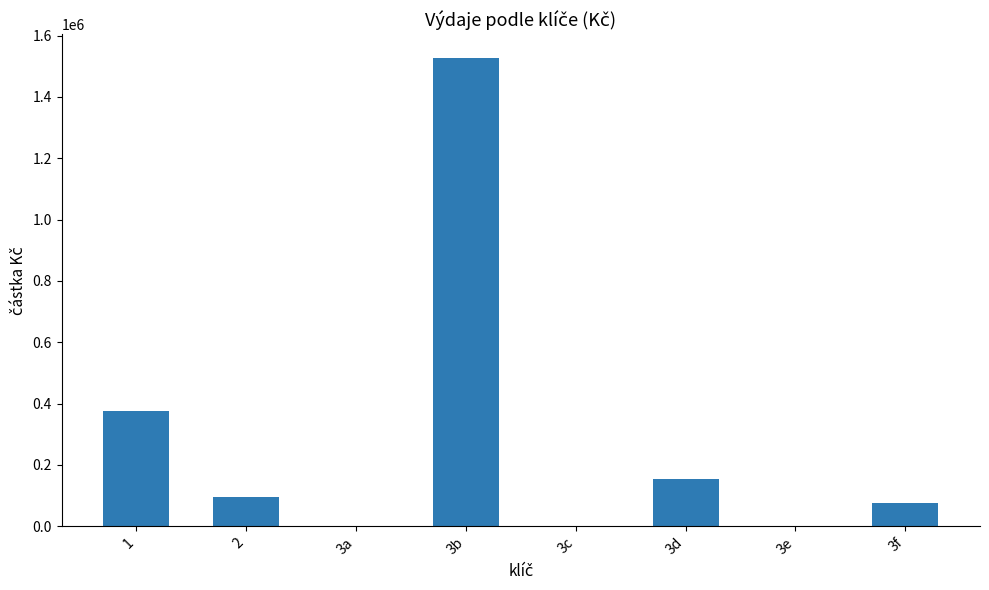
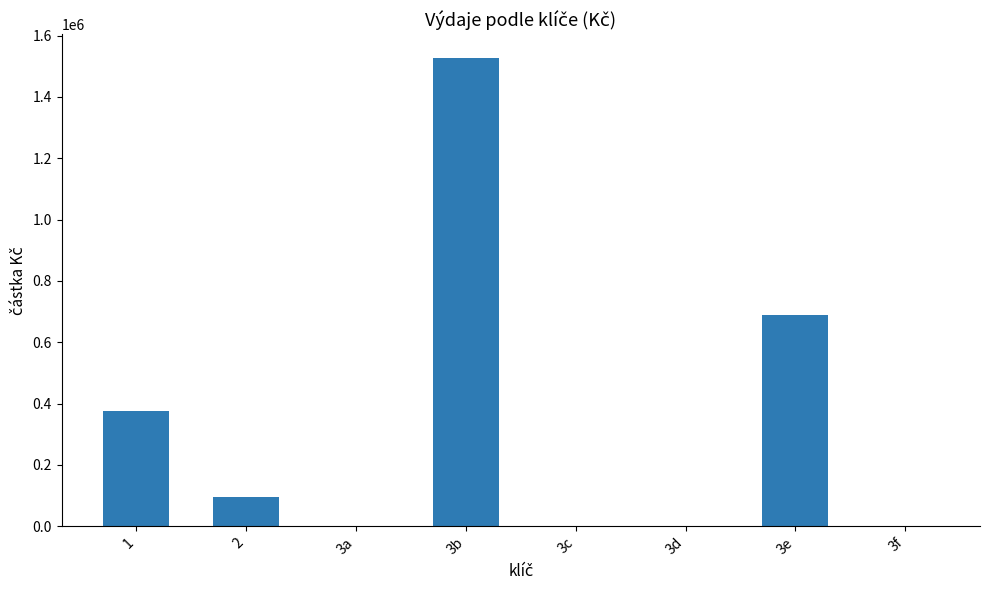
3d: 150000 -> 0
3e: 0 -> 690000
3f: 70000 -> 0
